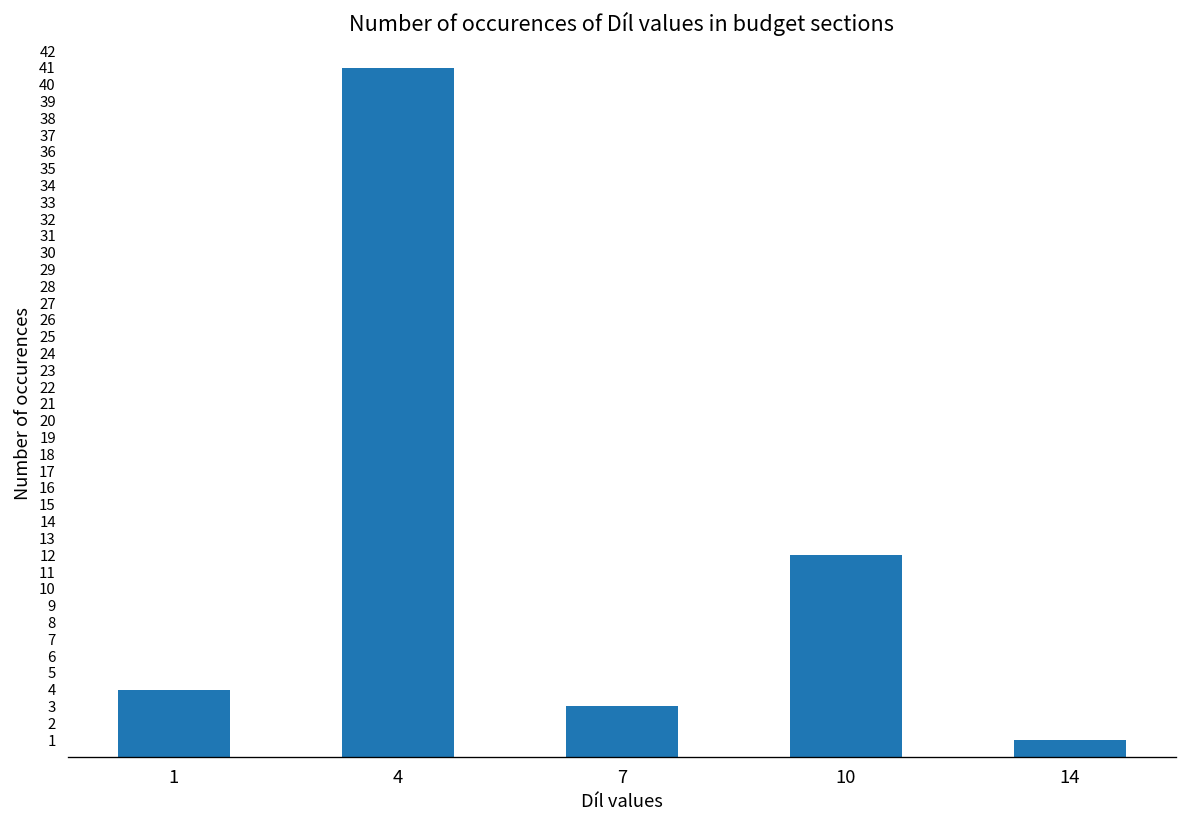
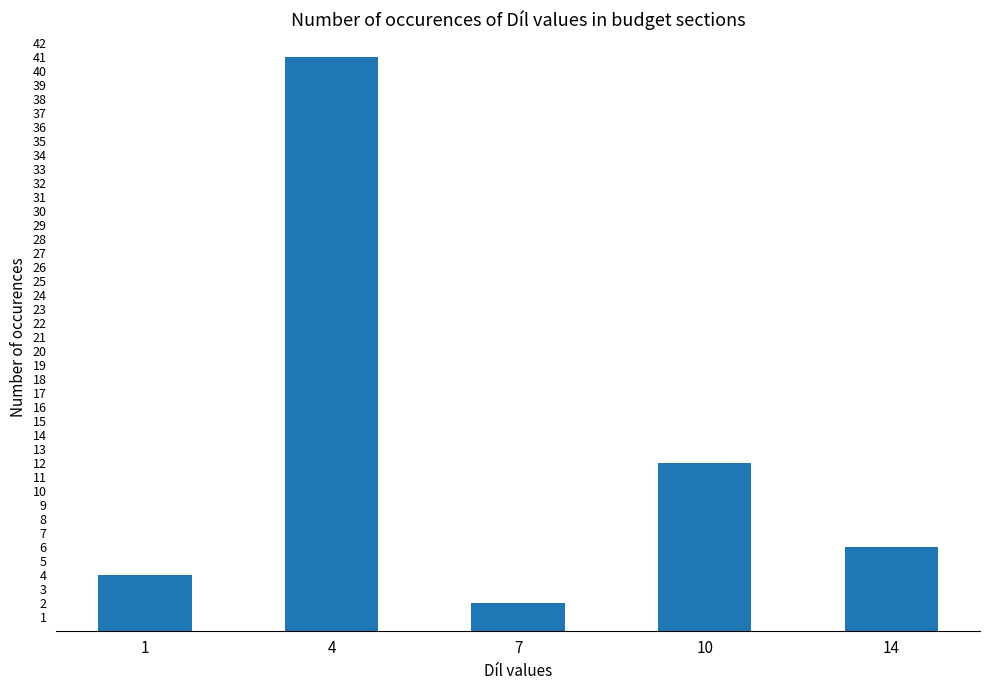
7: 3 -> 2
14: 1 -> 6
